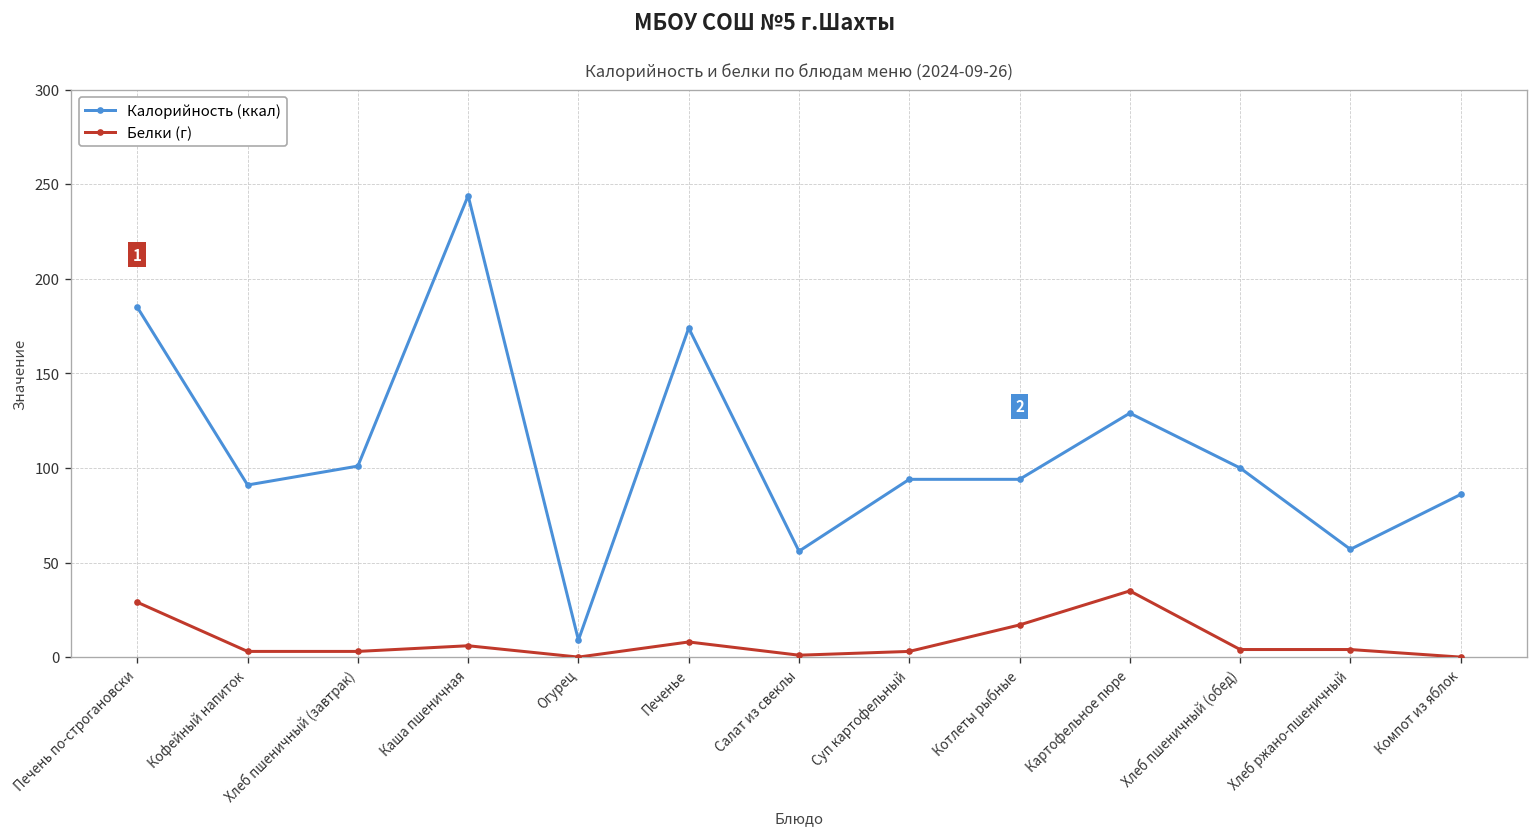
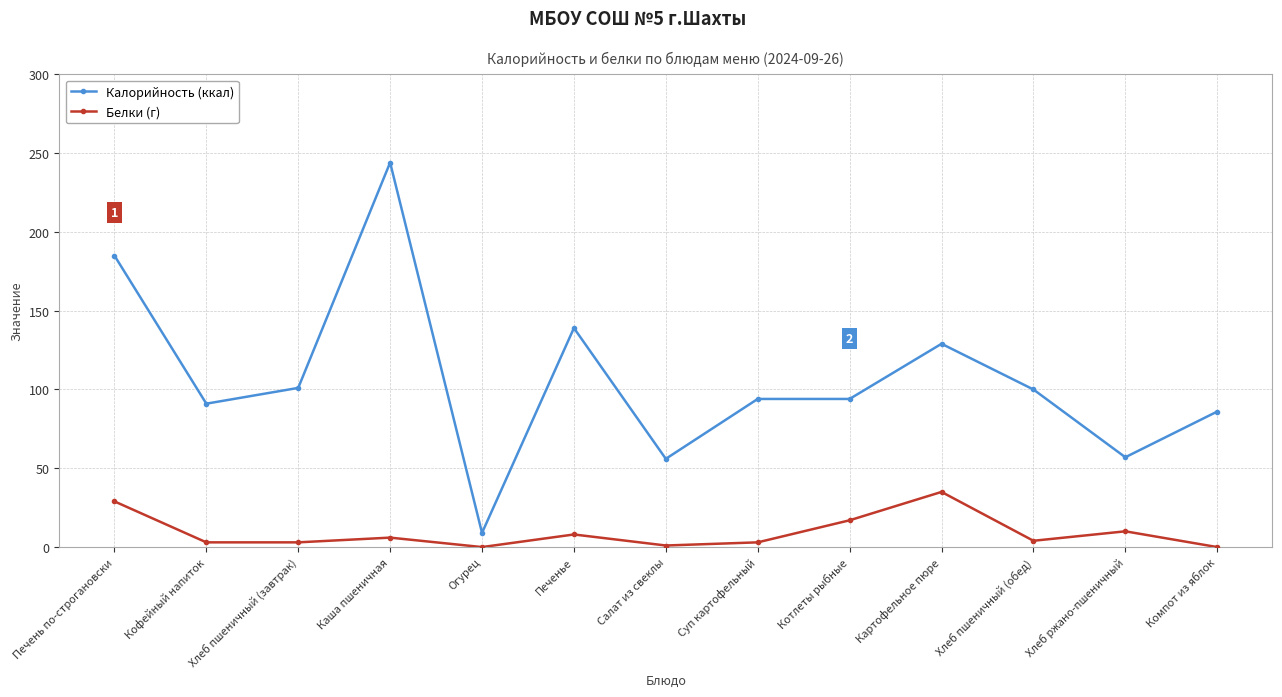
Калорийность (ккал), Печенье: 174 -> 139
Белки (г), Хлеб ржано-пшеничный: 4 -> 10
